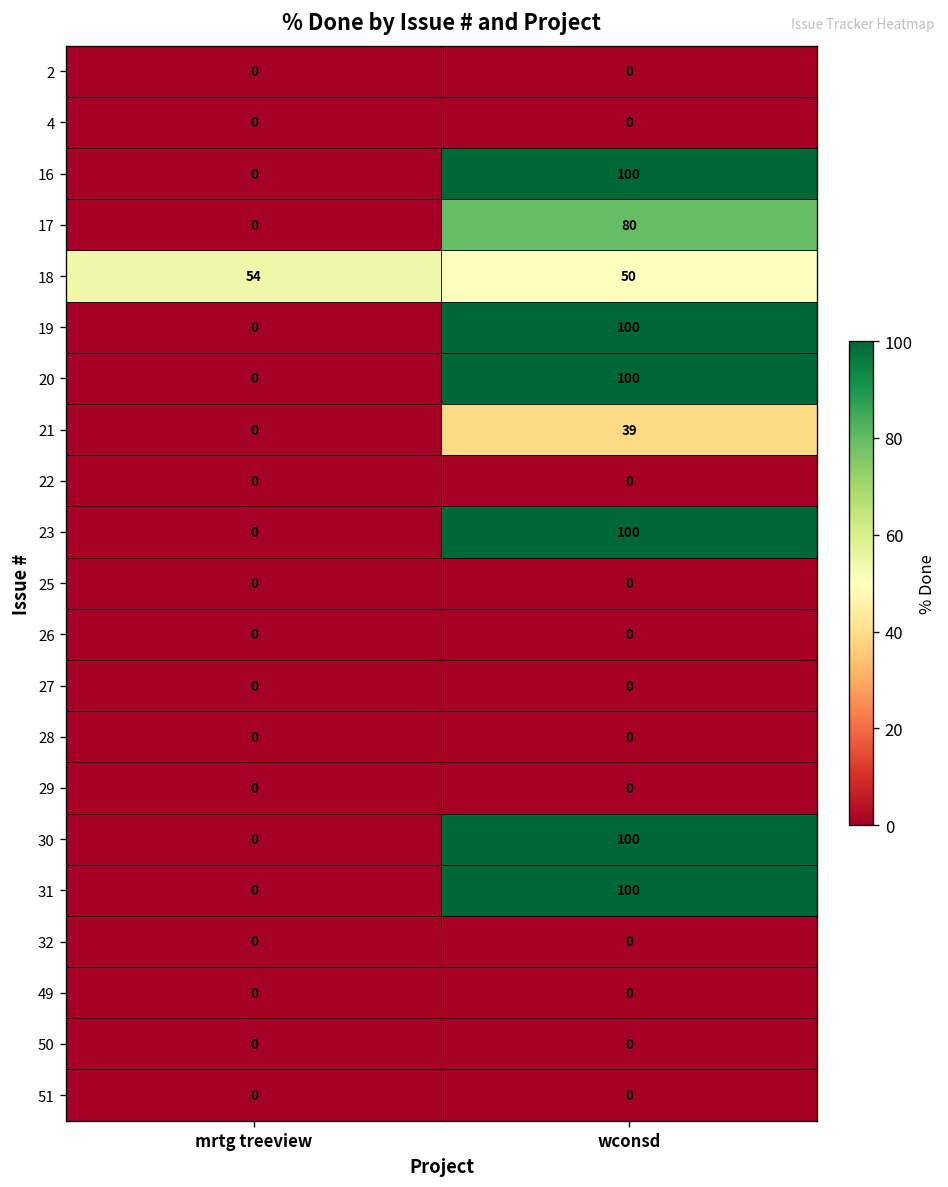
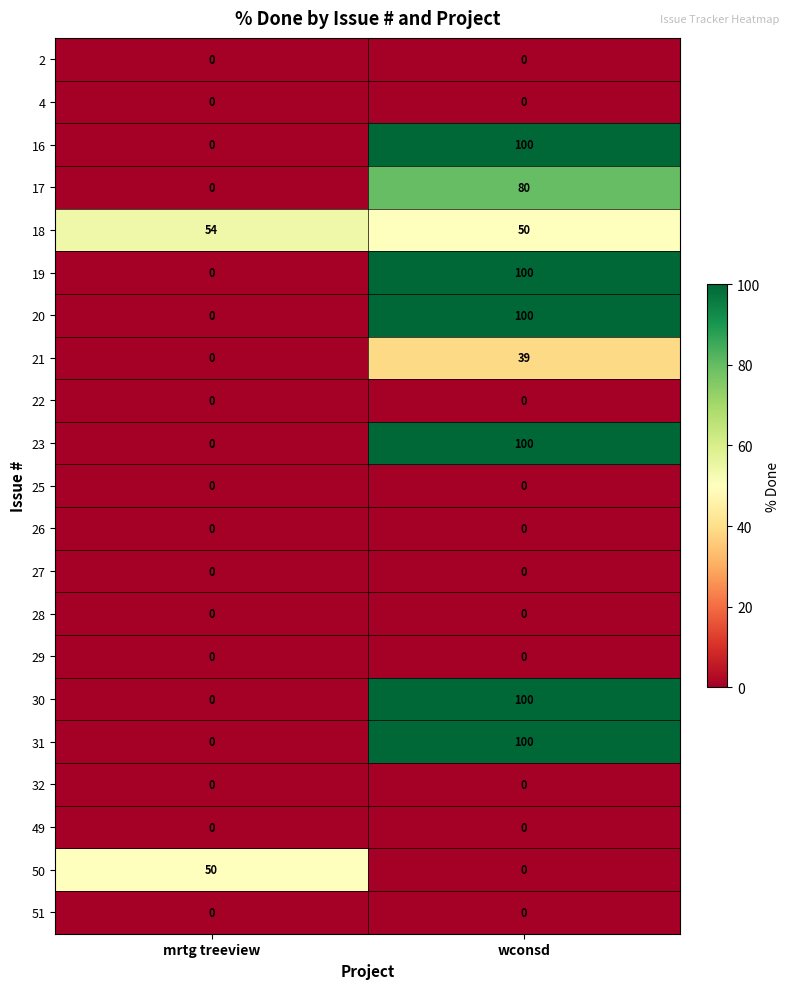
50, mrtg treeview: 0 -> 50
